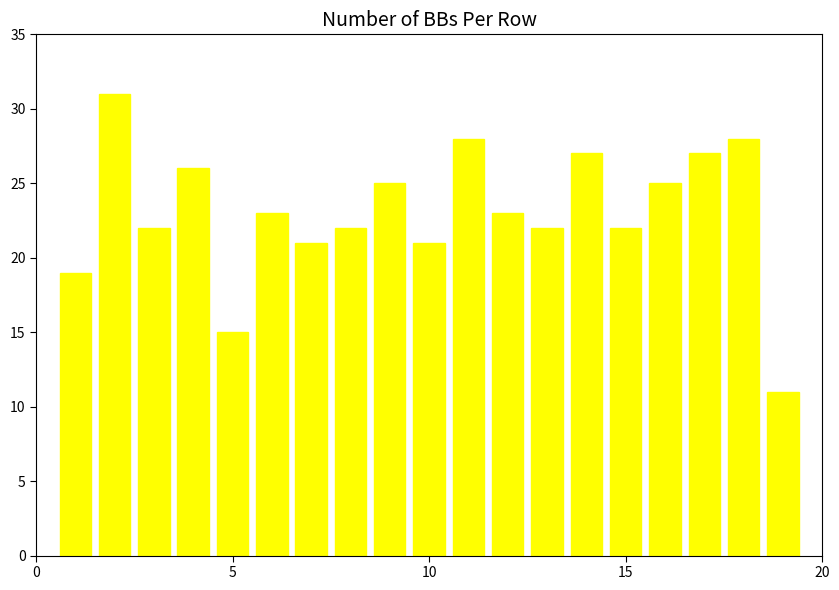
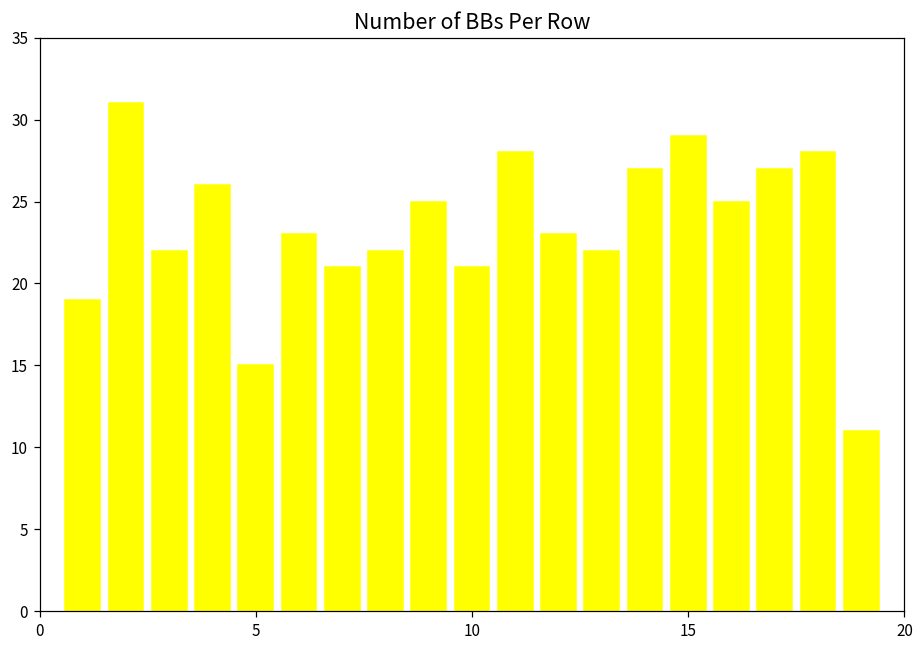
15: 22 -> 29
